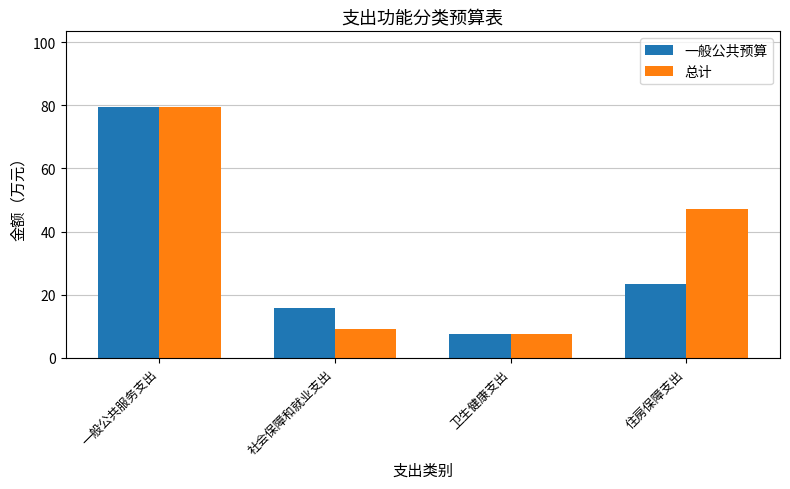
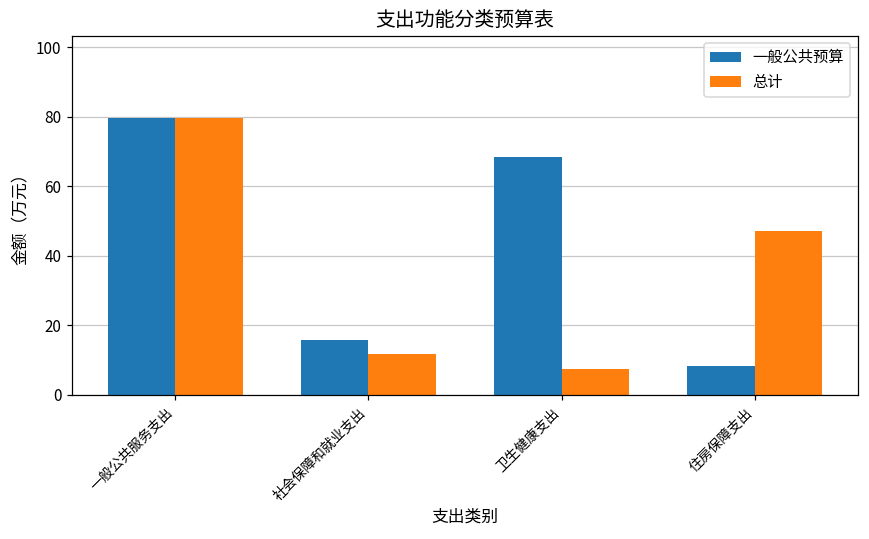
总计, 社会保障和就业支出: 9 -> 12
一般公共预算, 卫生健康支出: 8 -> 68
一般公共预算, 住房保障支出: 23 -> 8
